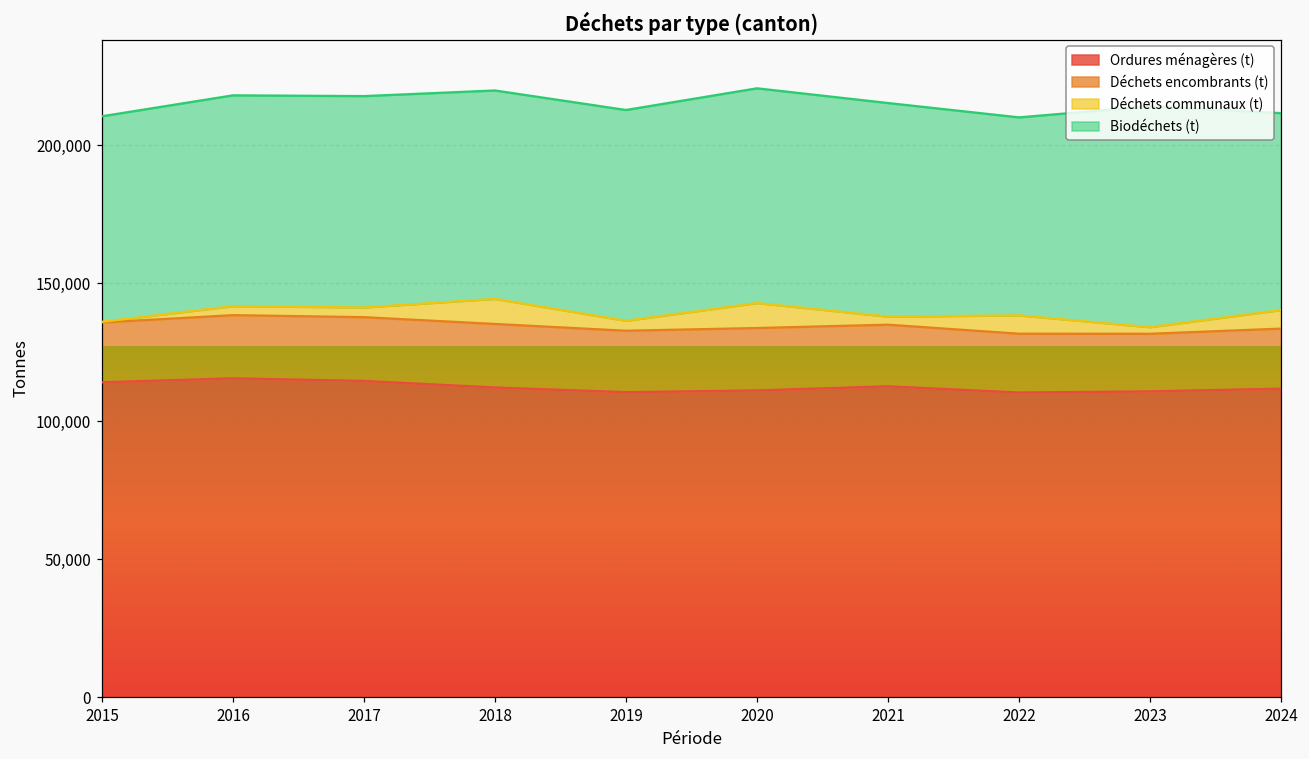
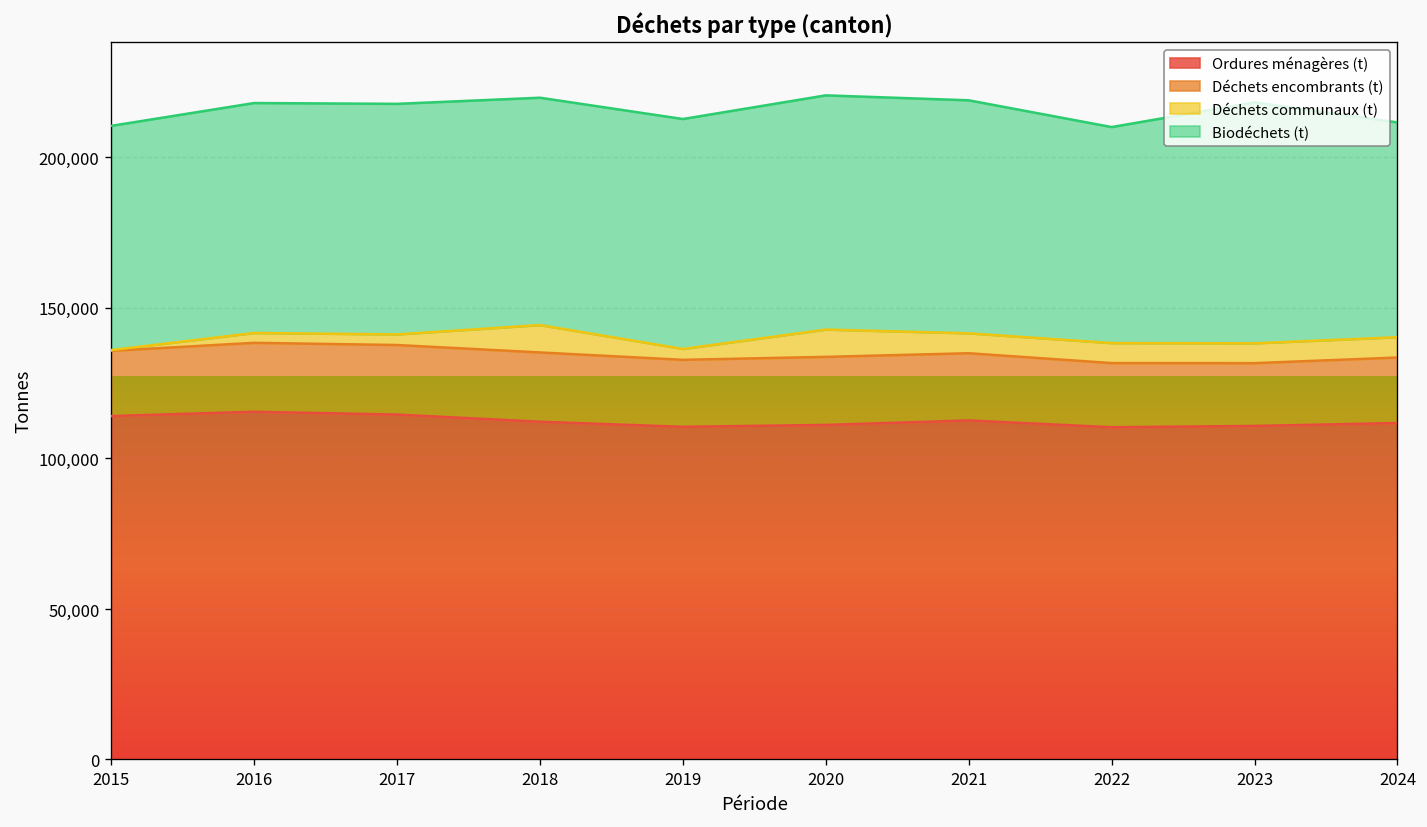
Déchets communaux (t), 2021: 3,000 -> 7,000
Déchets communaux (t), 2023: 2,000 -> 7,000
